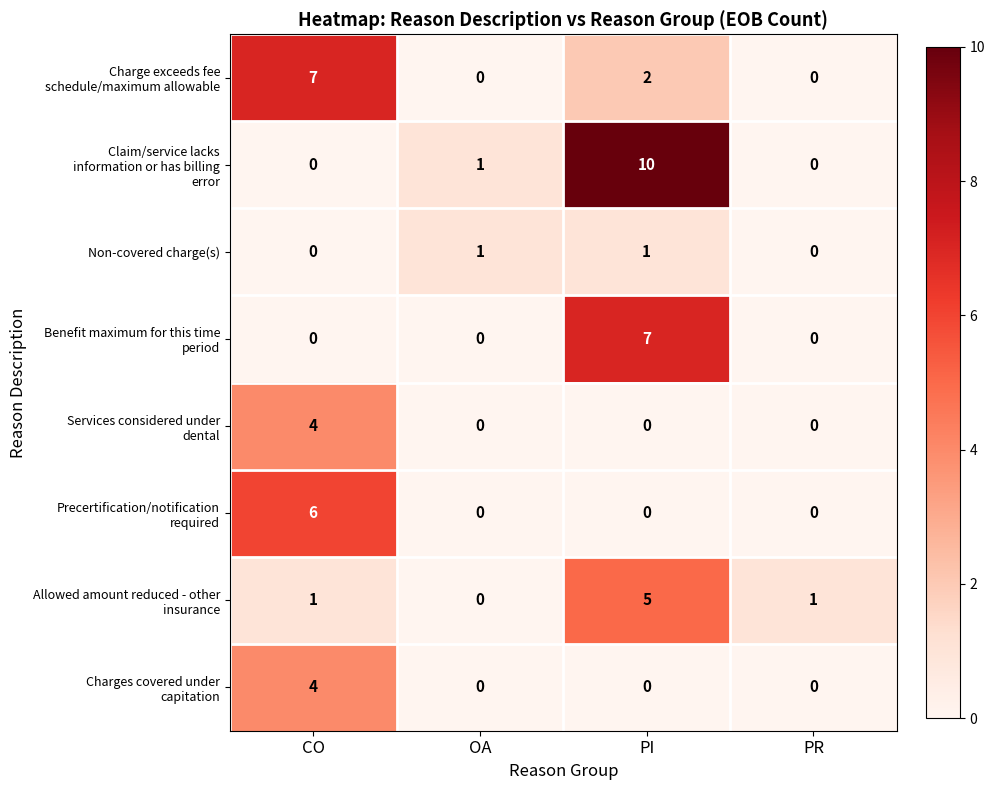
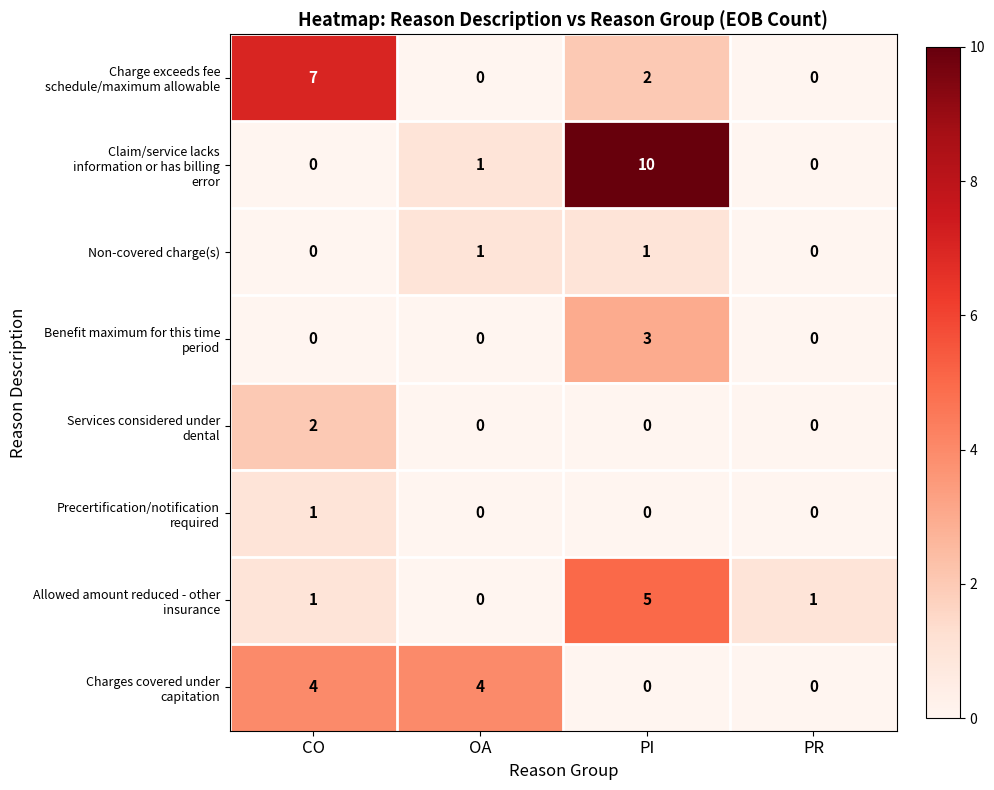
Benefit maximum for this time period, PI: 7 -> 3
Services considered under dental, CO: 4 -> 2
Precertification/notification required, CO: 6 -> 1
Charges covered under capitation, OA: 0 -> 4
